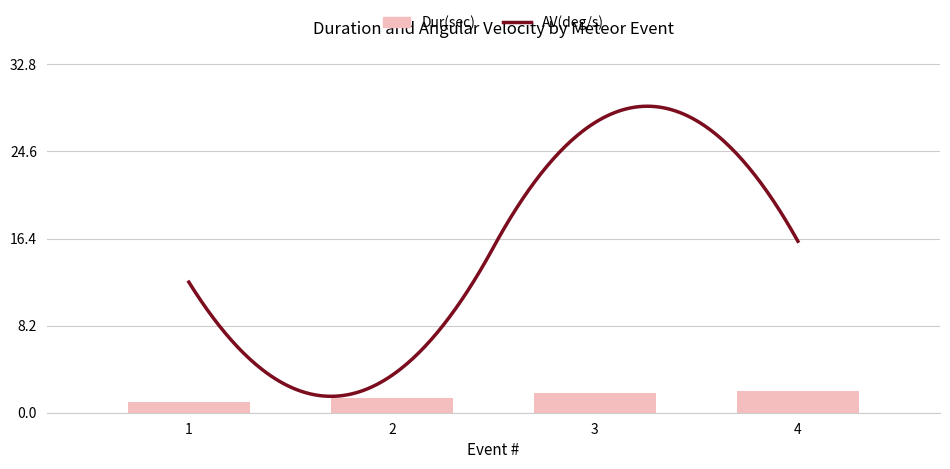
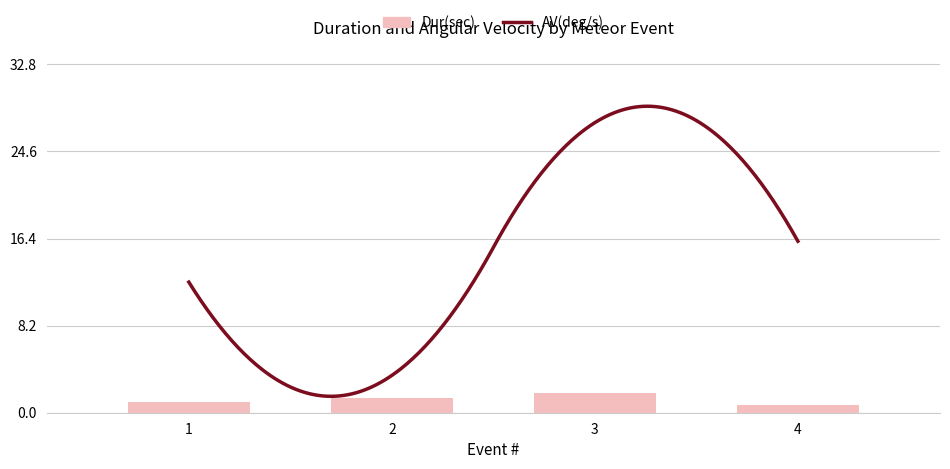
Dur(sec), 4: 2.0 -> 0.7
